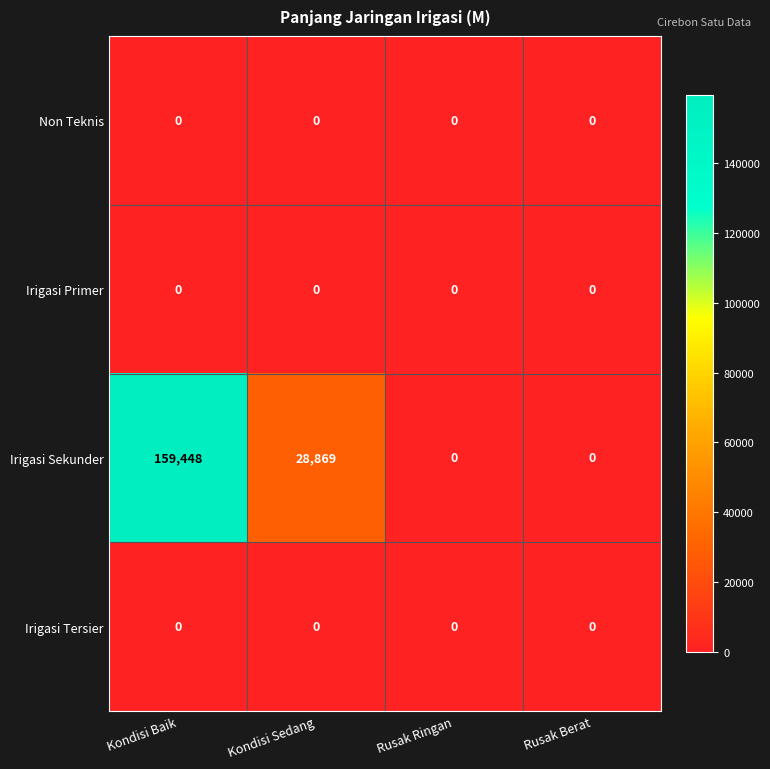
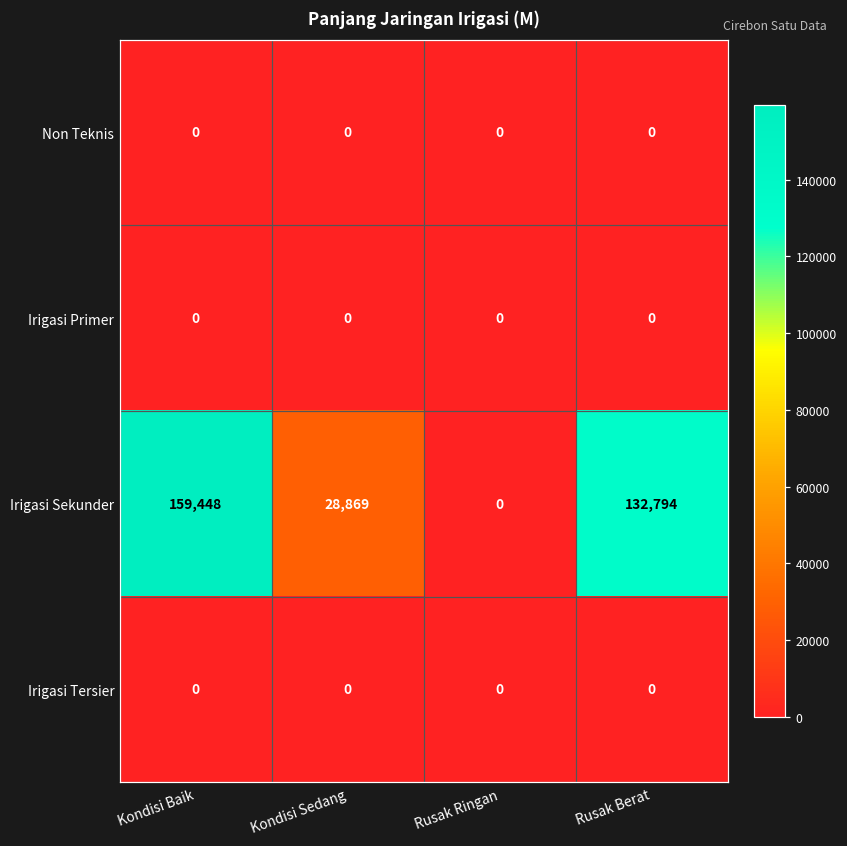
Irigasi Sekunder, Rusak Berat: 0 -> 132,794
